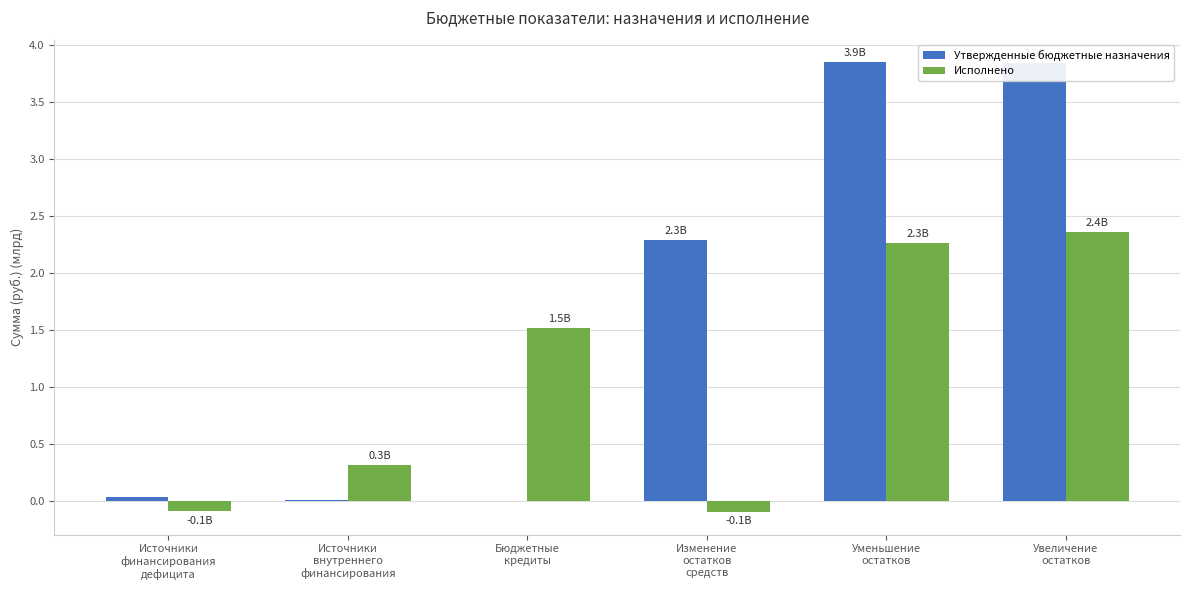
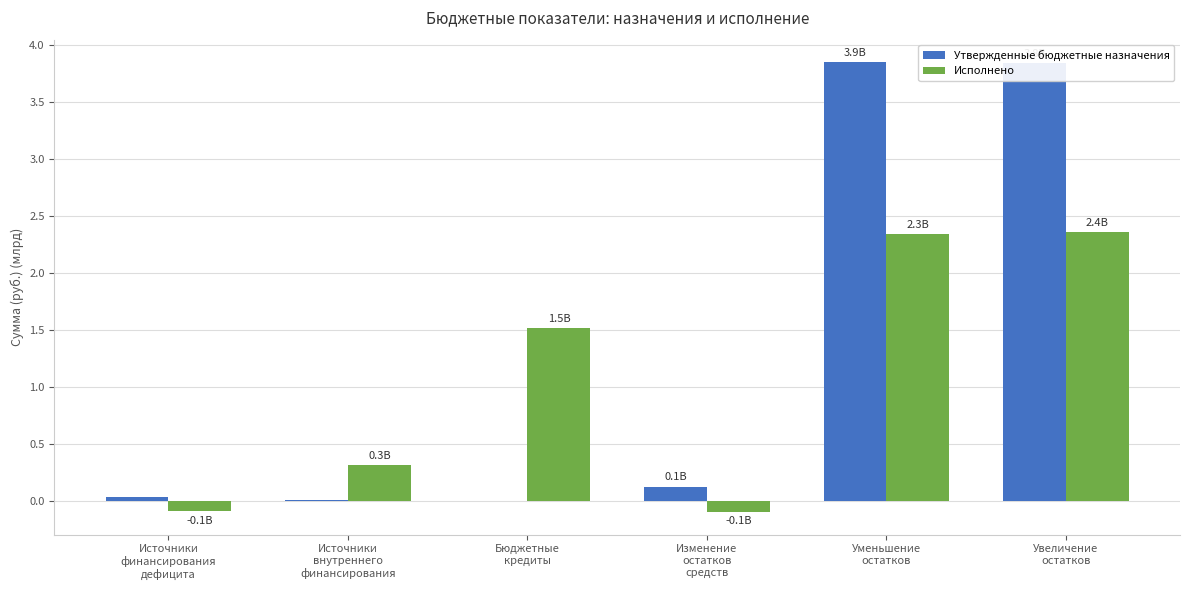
Утвержденные бюджетные назначения, Изменение остатков средств: 2.3B -> 0.1B
Исполнено, Уменьшение остатков: 2.27 -> 2.35
